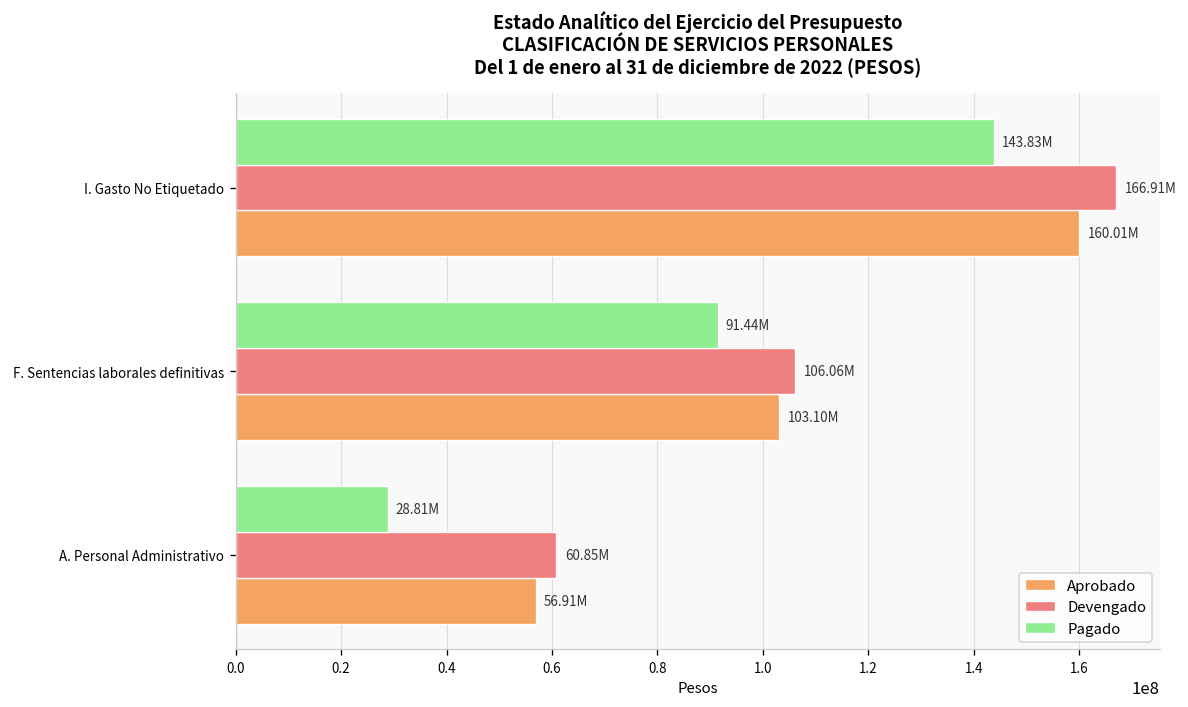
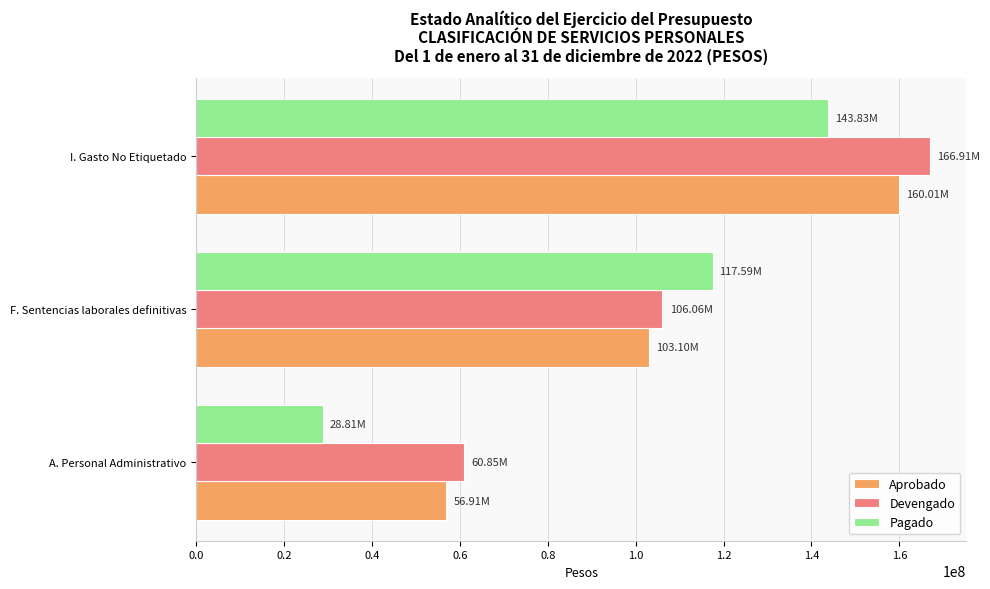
Pagado, F. Sentencias laborales definitivas: 91.44M -> 117.59M
